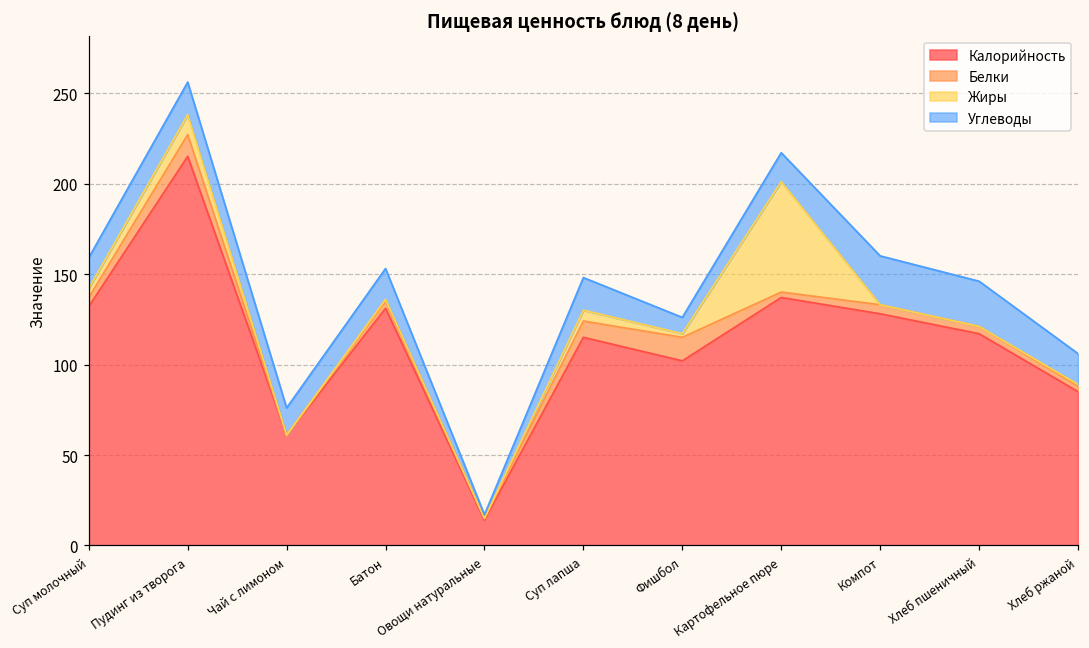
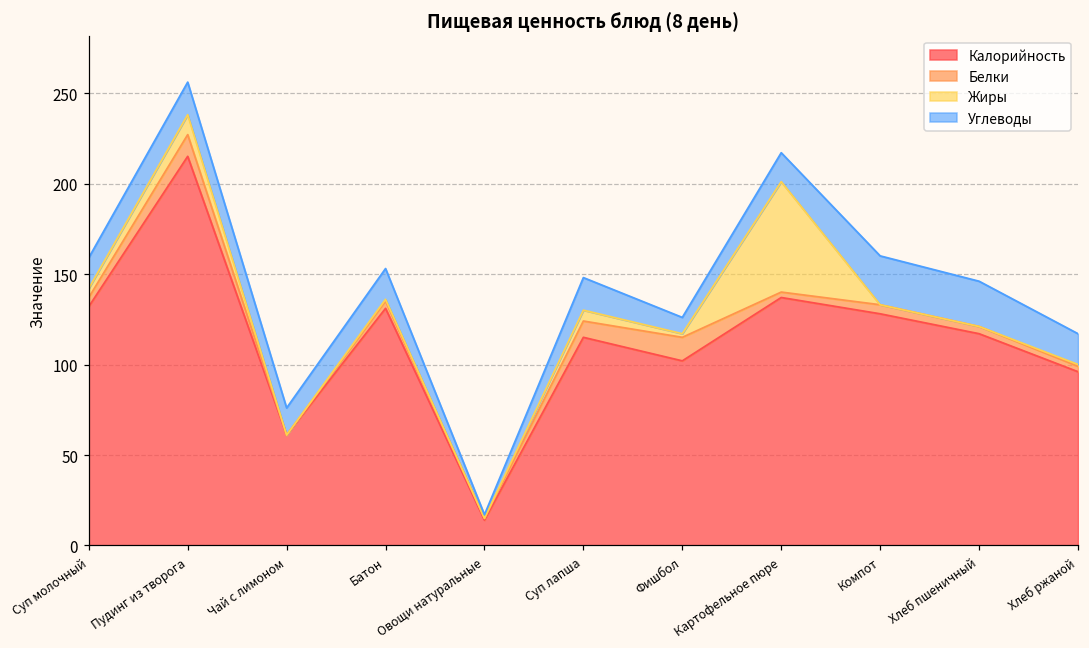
Калорийность, Хлеб ржаной: 85 -> 96
